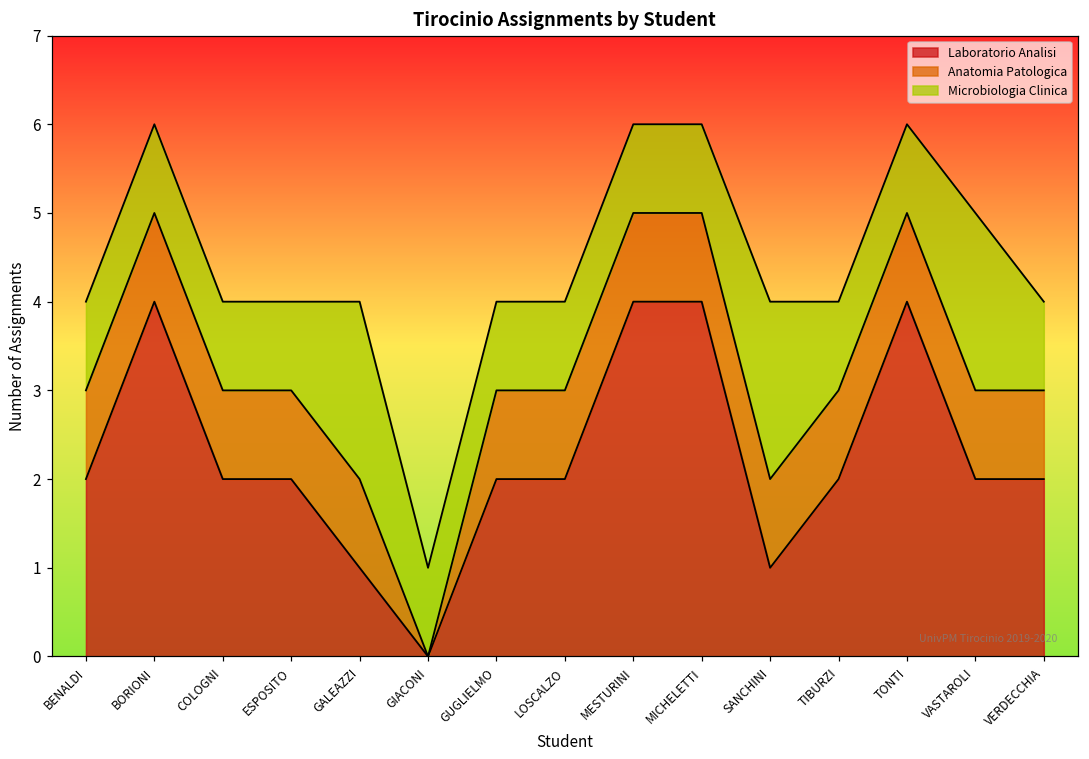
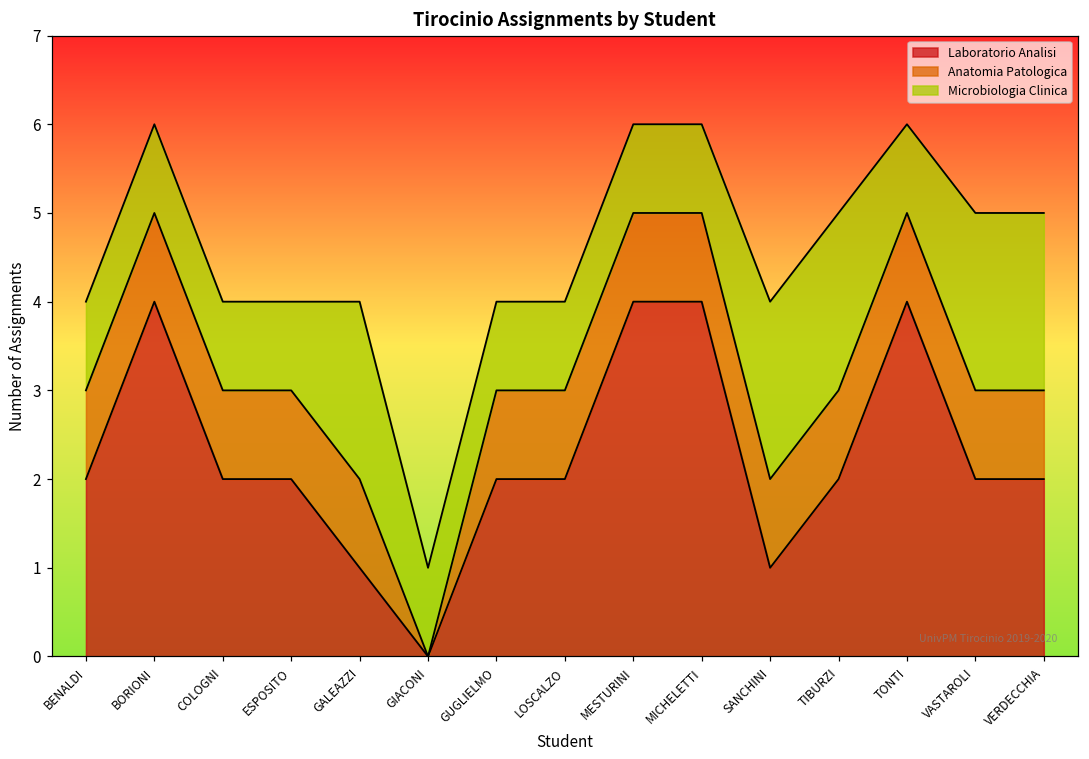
Microbiologia Clinica, TIBURZI: 1 -> 2
Microbiologia Clinica, VERDECCHIA: 1 -> 2
